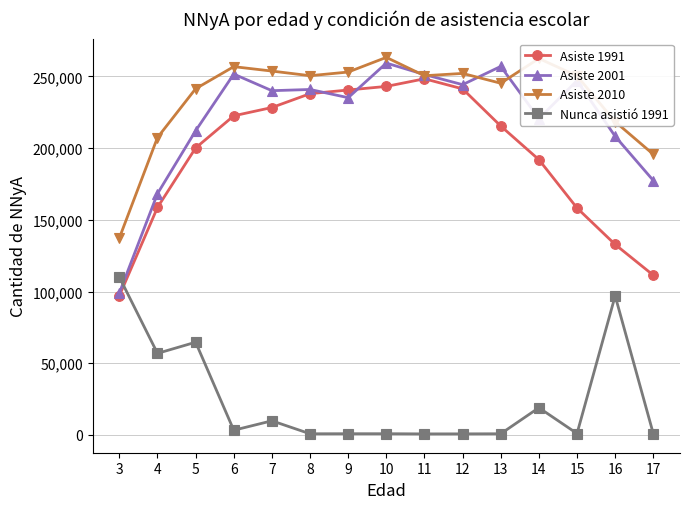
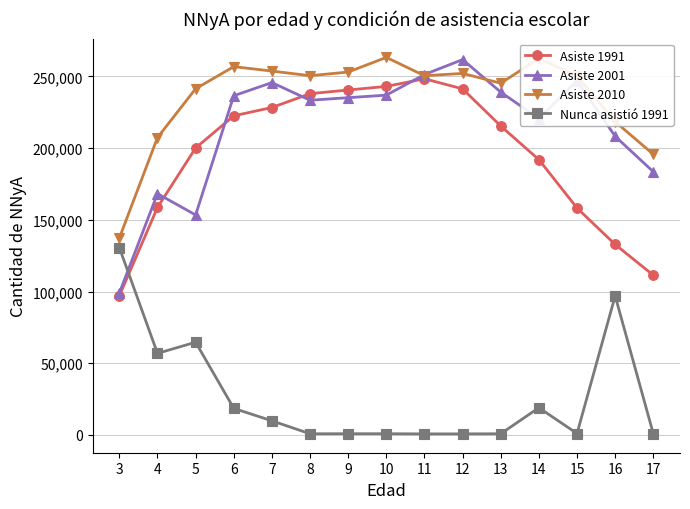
Nunca asistió 1991, 3: 110,000 -> 131,000
Asiste 2001, 5: 212,000 -> 153,000
Asiste 2001, 6: 252,000 -> 236,000
Nunca asistió 1991, 6: 3,000 -> 19,000
Asiste 2001, 7: 240,000 -> 246,000
Asiste 2001, 8: 241,000 -> 233,000
Asiste 2001, 10: 259,000 -> 237,000
Asiste 2001, 12: 244,000 -> 262,000
Asiste 2001, 13: 257,000 -> 239,000
Asiste 2001, 17: 177,000 -> 183,000
